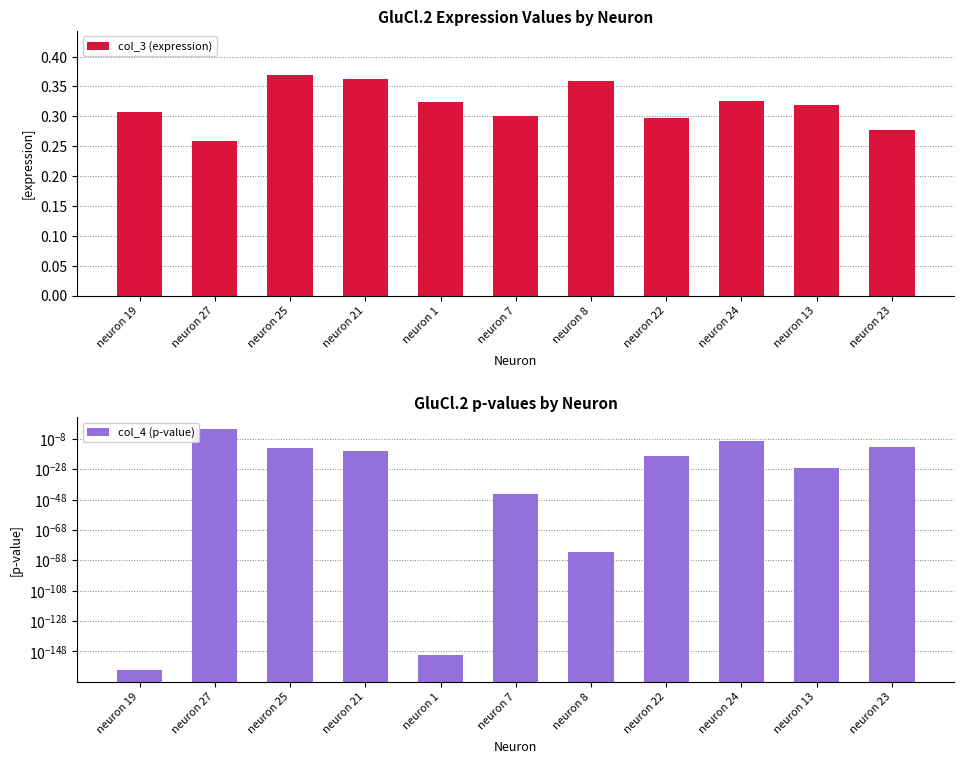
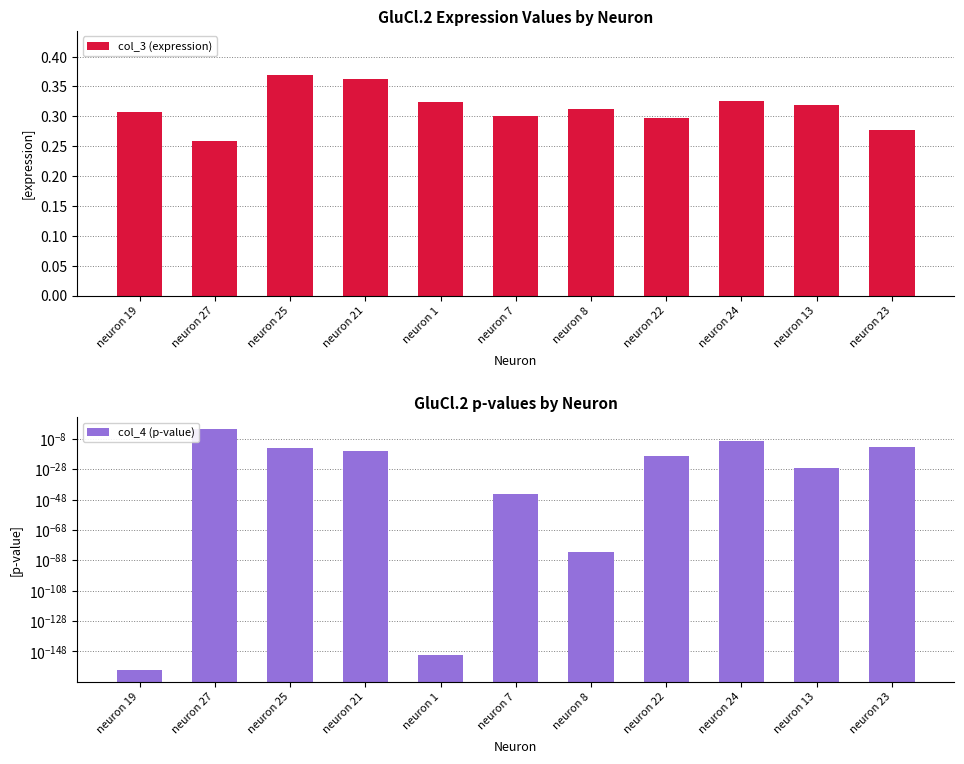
GluCl.2 Expression Values by Neuron, neuron 8: 0.36 -> 0.31
